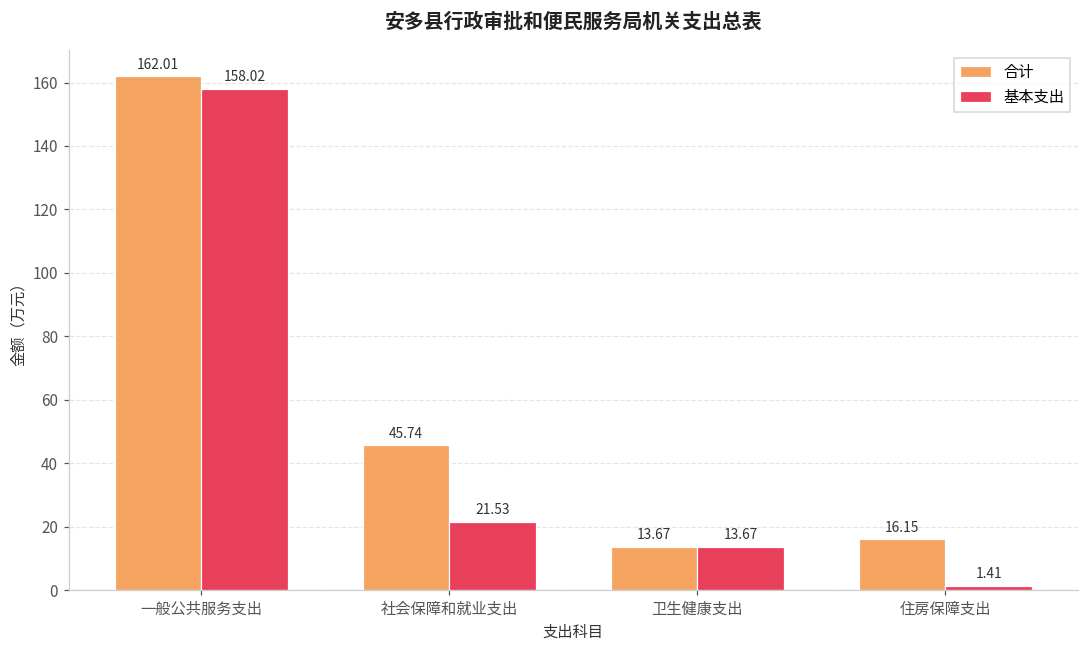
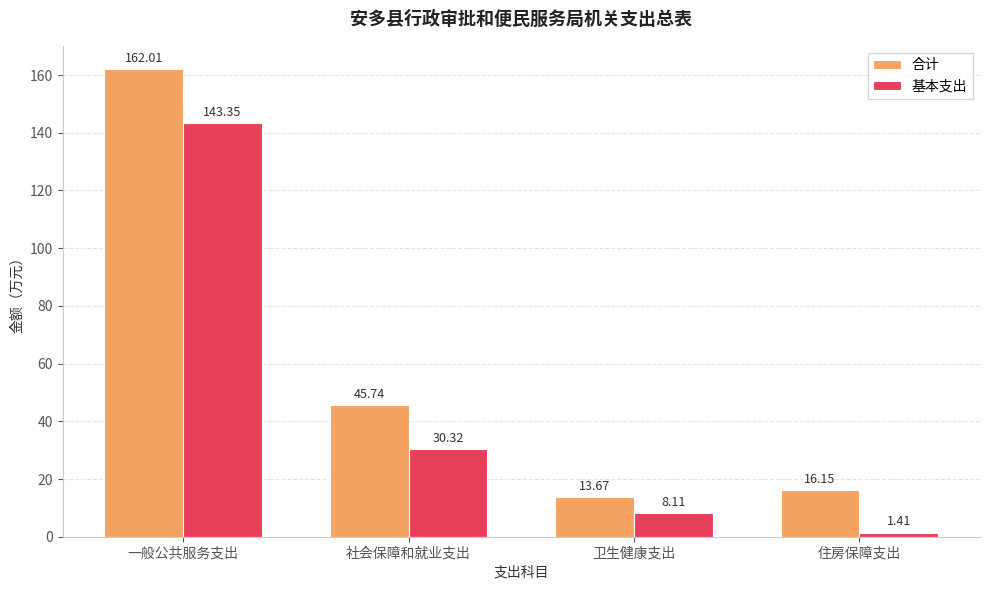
基本支出, 一般公共服务支出: 158.02 -> 143.35
基本支出, 社会保障和就业支出: 21.53 -> 30.32
基本支出, 卫生健康支出: 13.67 -> 8.11
